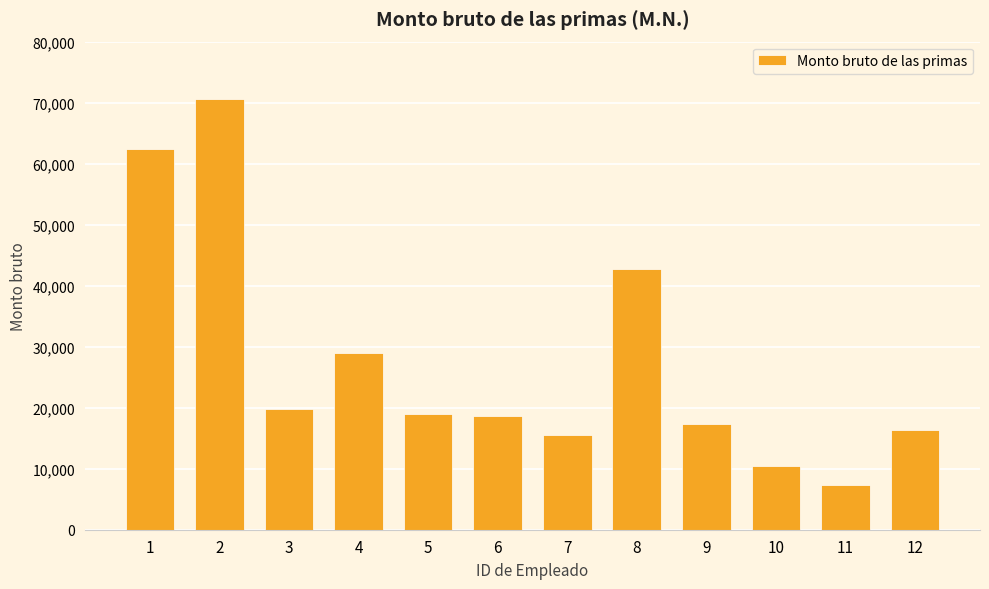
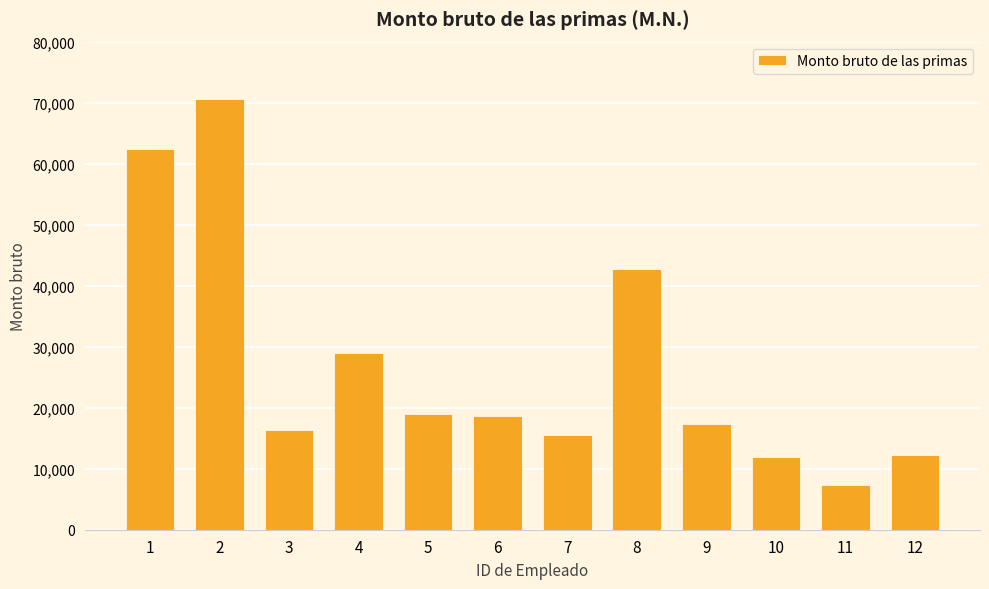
3: 20,000 -> 16,000
10: 11,000 -> 12,000
12: 16,000 -> 12,000
